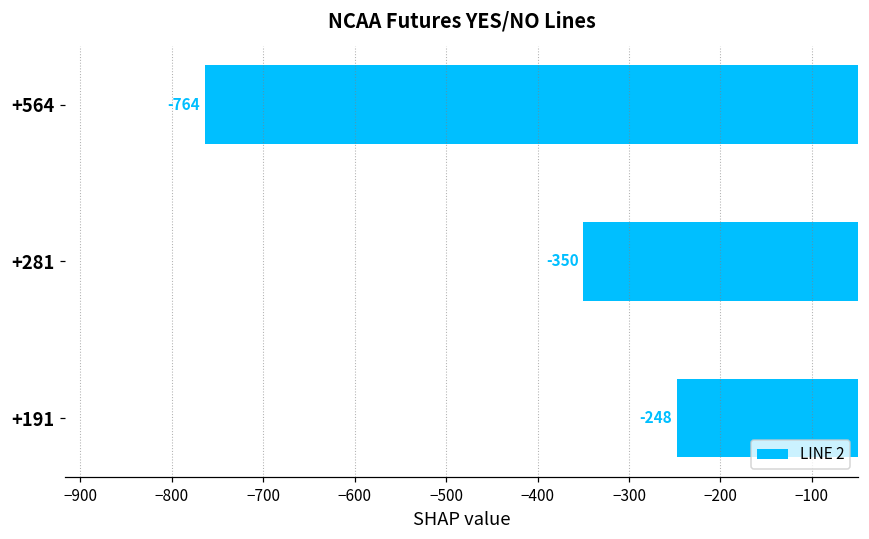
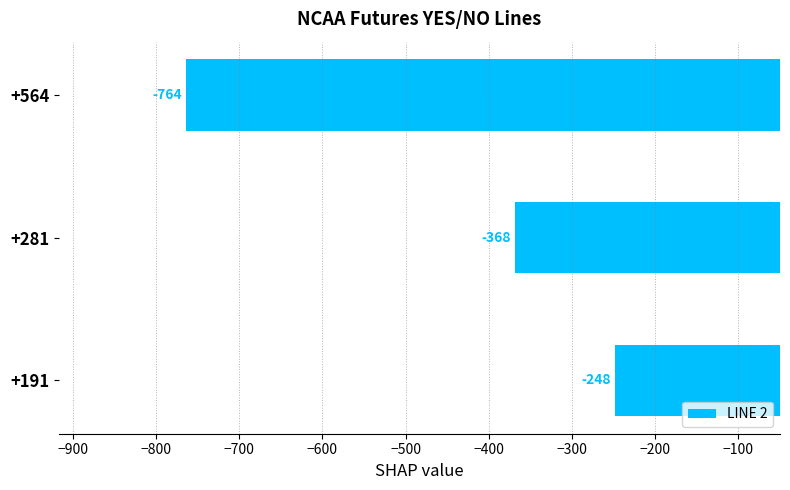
+281: -350 -> -368
